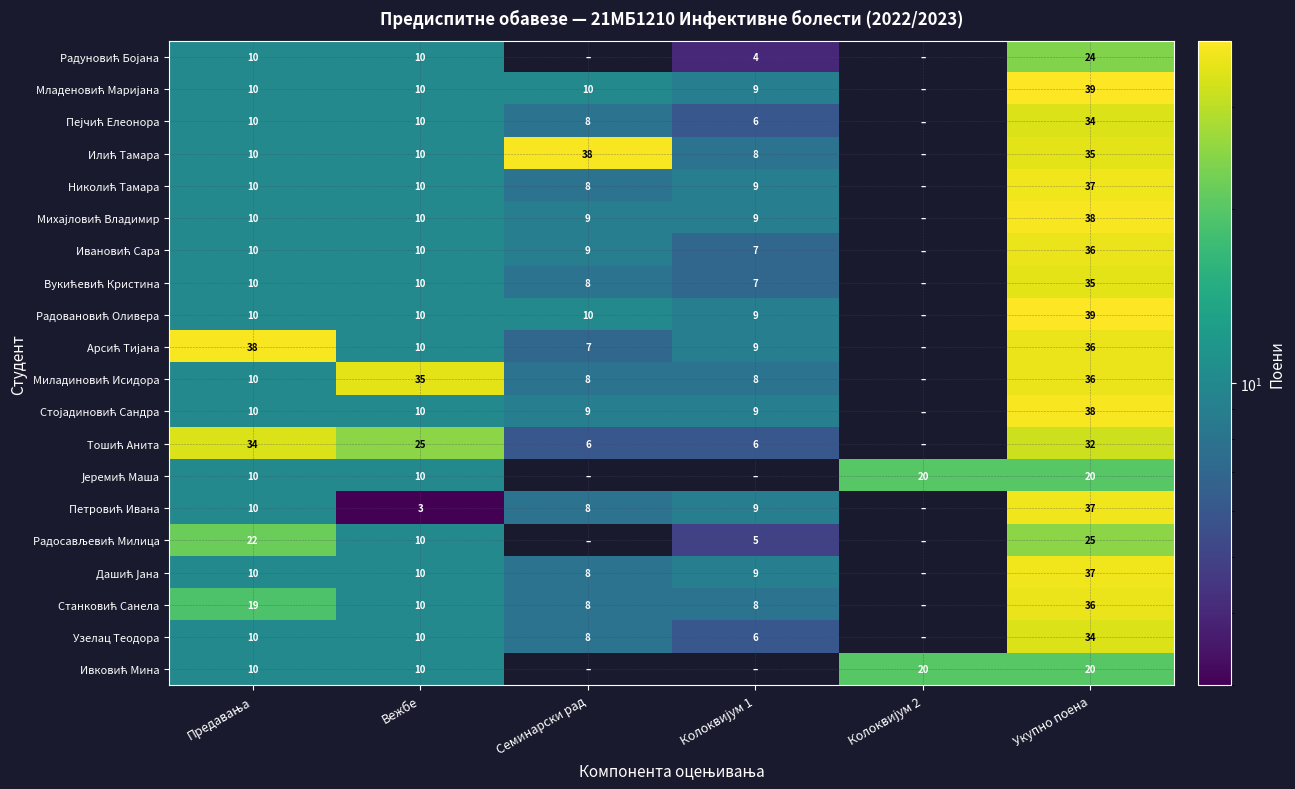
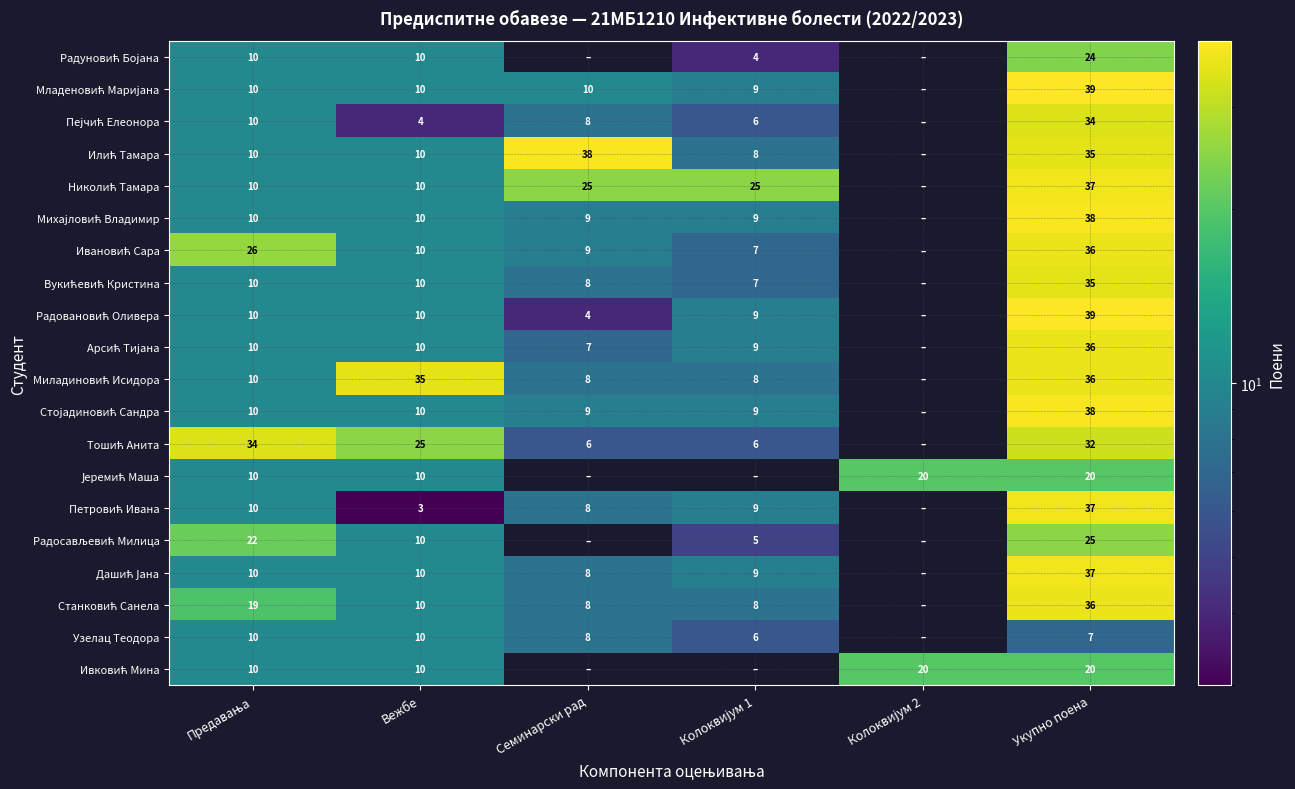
Пејчић Елеонора, Вежбе: 10 -> 4
Николић Тамара, Семинарски рад: 8 -> 25
Николић Тамара, Колоквијум 1: 9 -> 25
Ивановић Сара, Предавања: 10 -> 26
Радовановић Оливера, Семинарски рад: 10 -> 4
Арсић Тијана, Предавања: 38 -> 10
Узелац Теодора, Укупно поена: 34 -> 7
